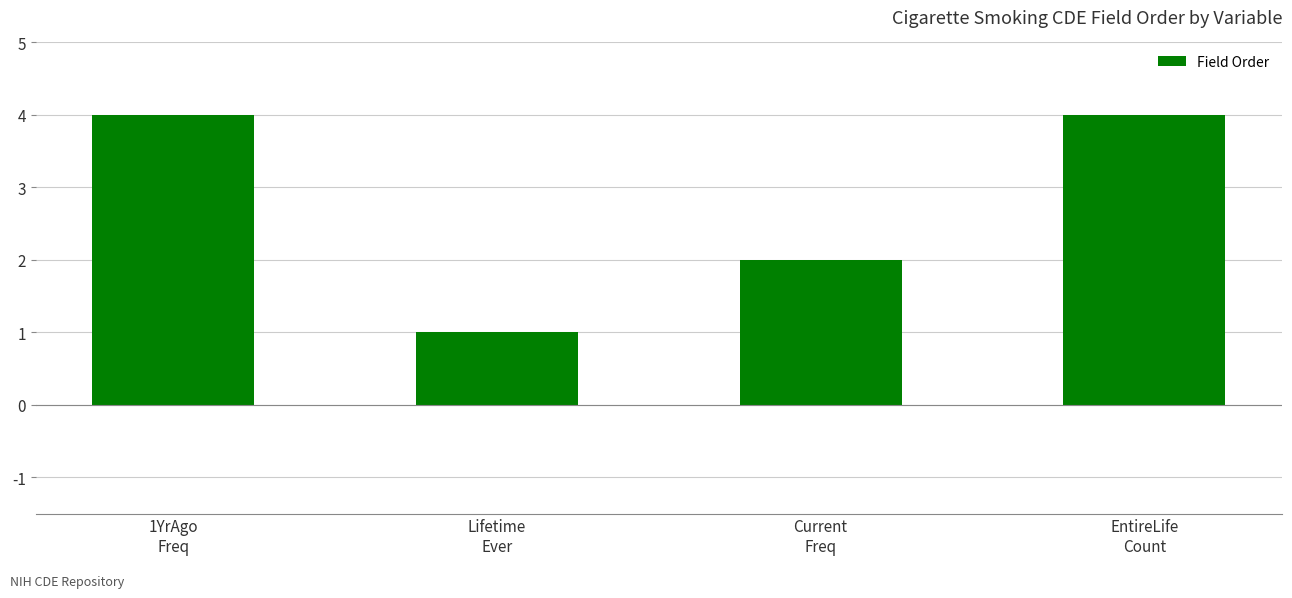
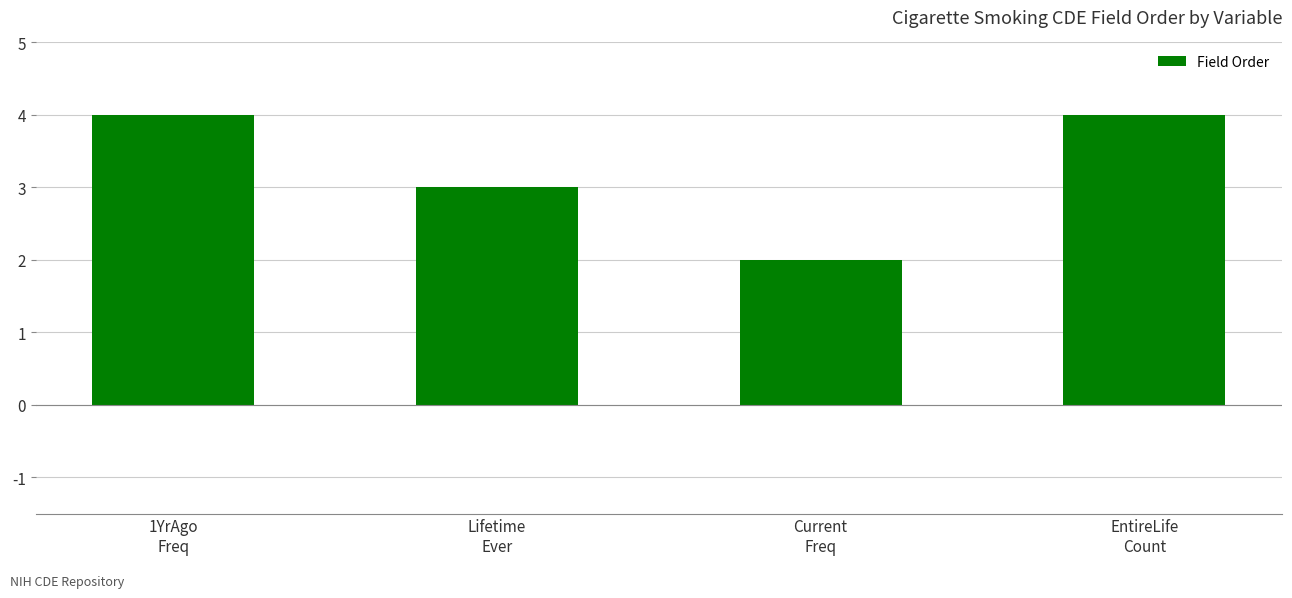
Lifetime Ever: 1 -> 3
